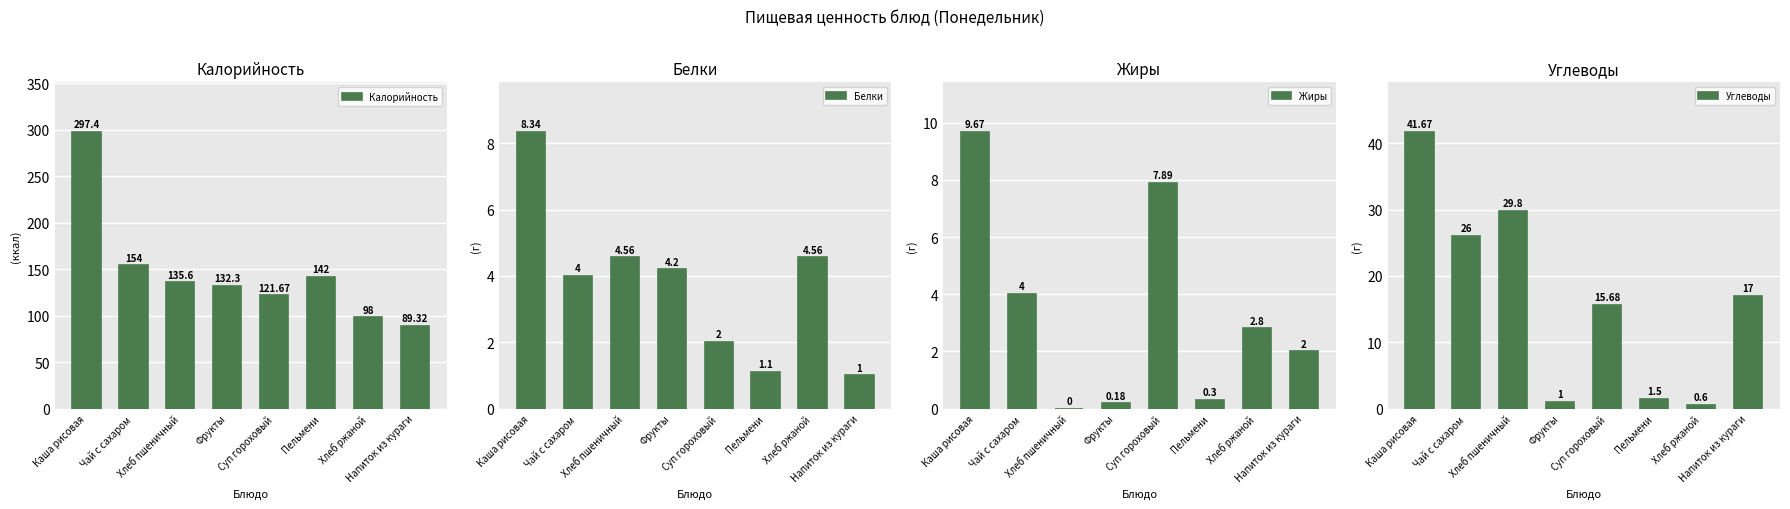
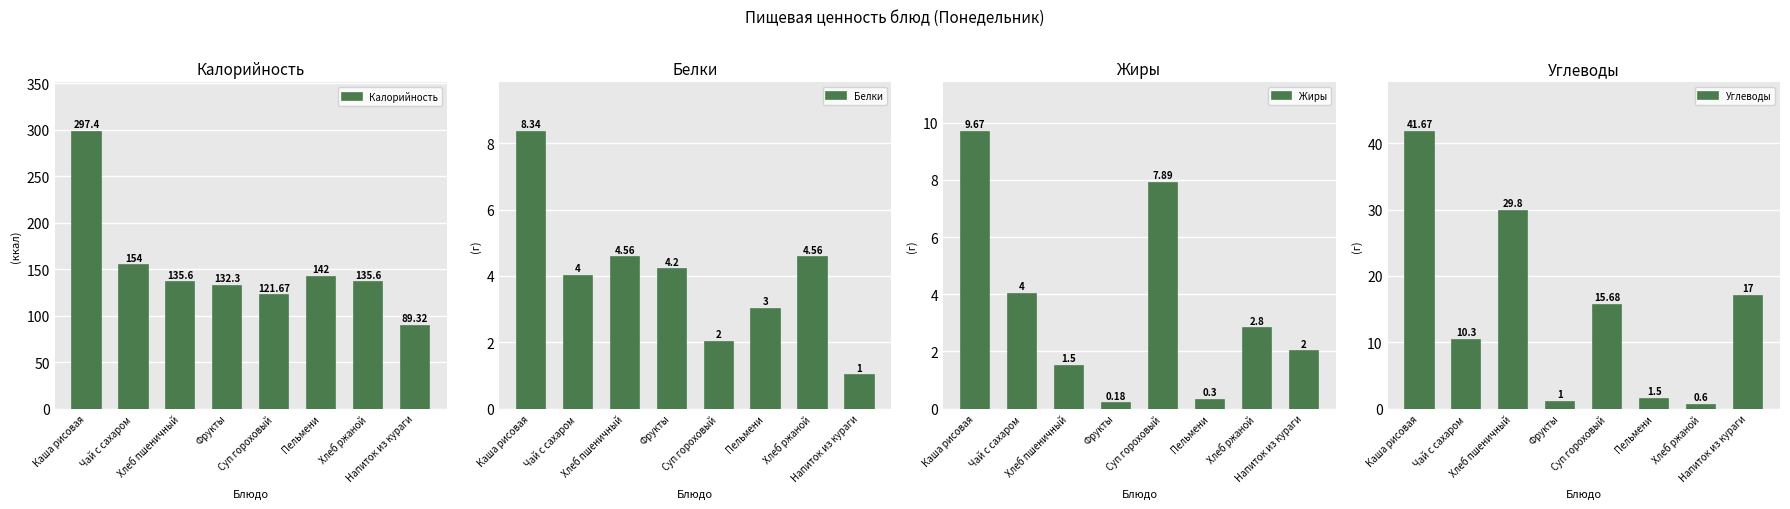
Калорийность, Хлеб ржаной: 98 -> 135.6
Белки, Пельмени: 1.1 -> 3
Жиры, Хлеб пшеничный: 0 -> 1.5
Углеводы, Чай с сахаром: 26 -> 10.3
